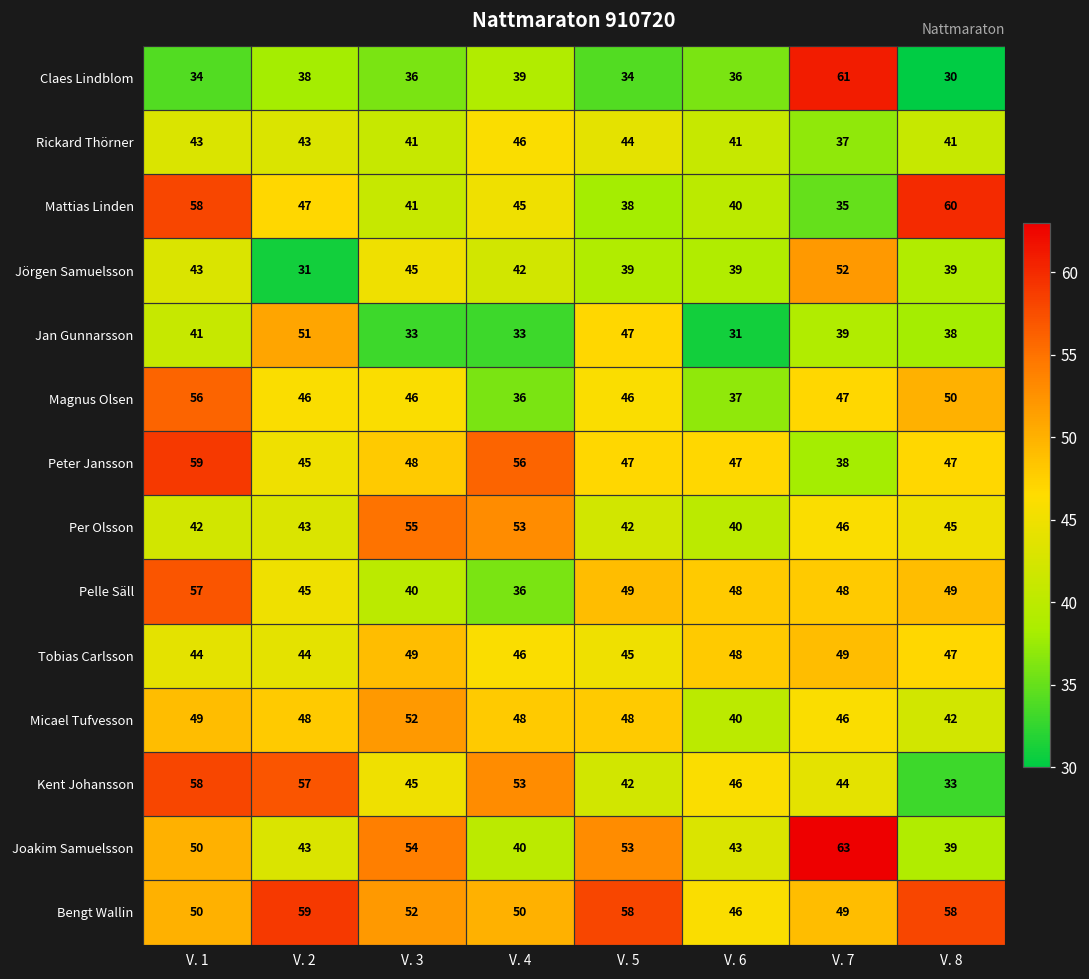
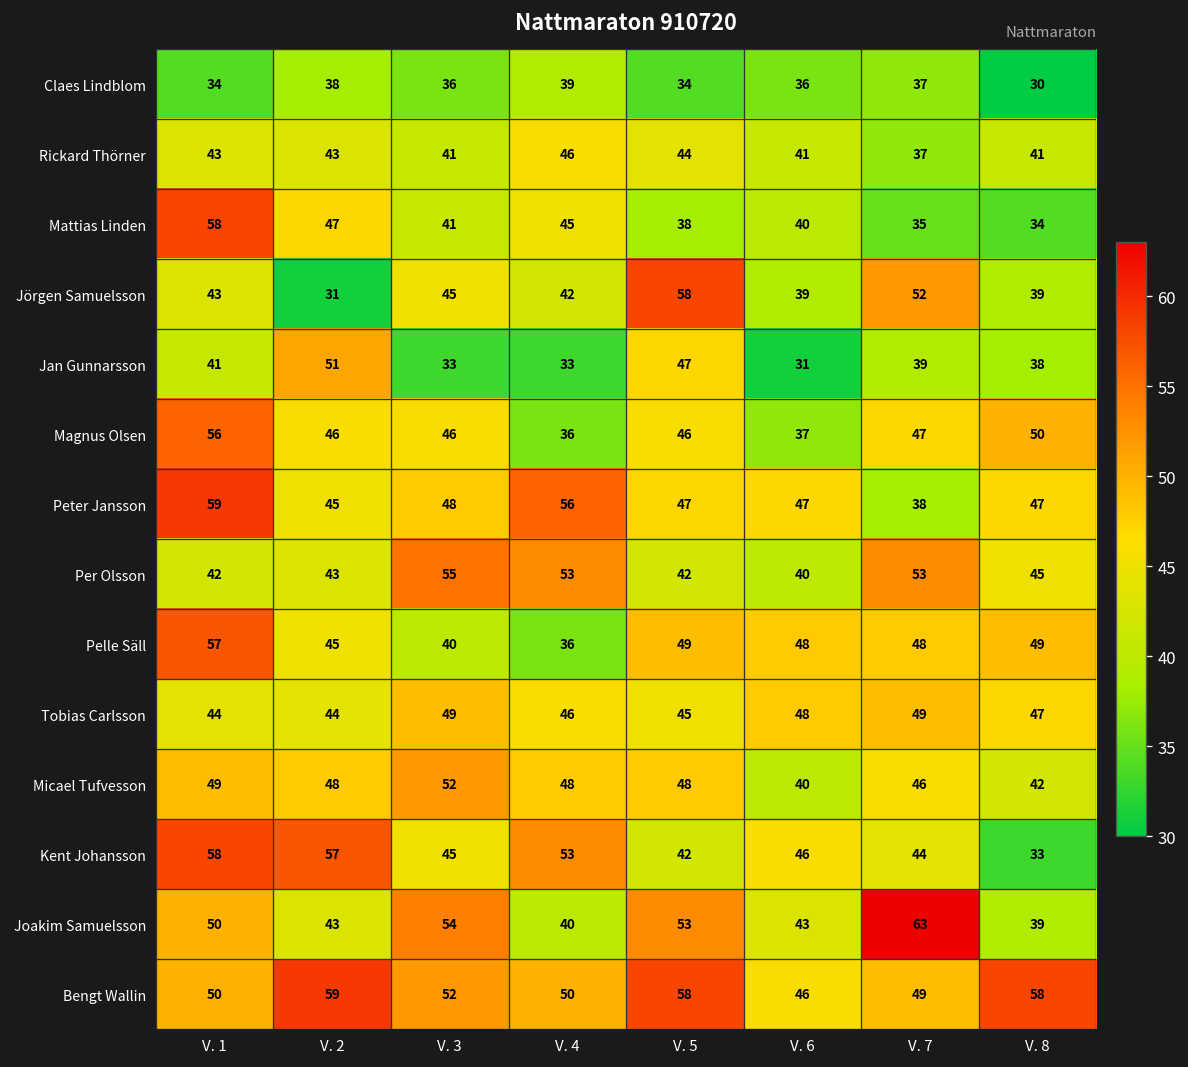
Claes Lindblom, V. 7: 61 -> 37
Mattias Linden, V. 8: 60 -> 34
Jörgen Samuelsson, V. 5: 39 -> 58
Per Olsson, V. 7: 46 -> 53
